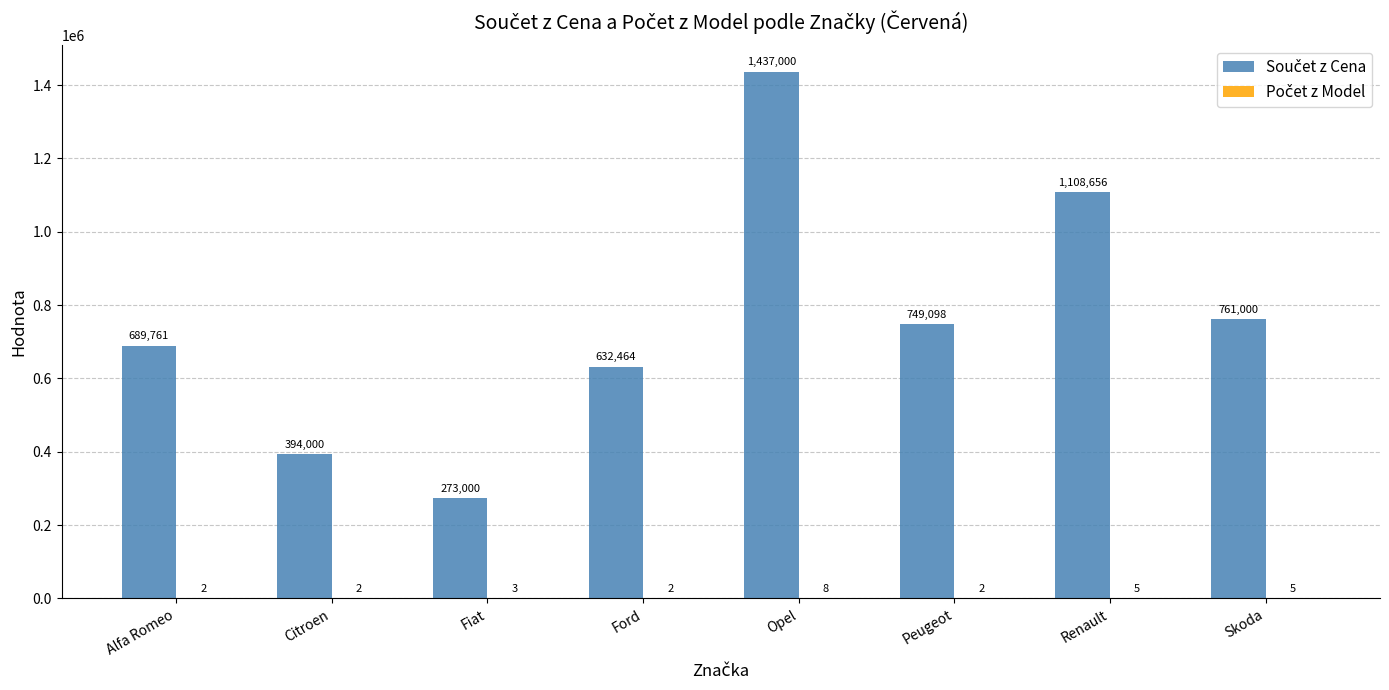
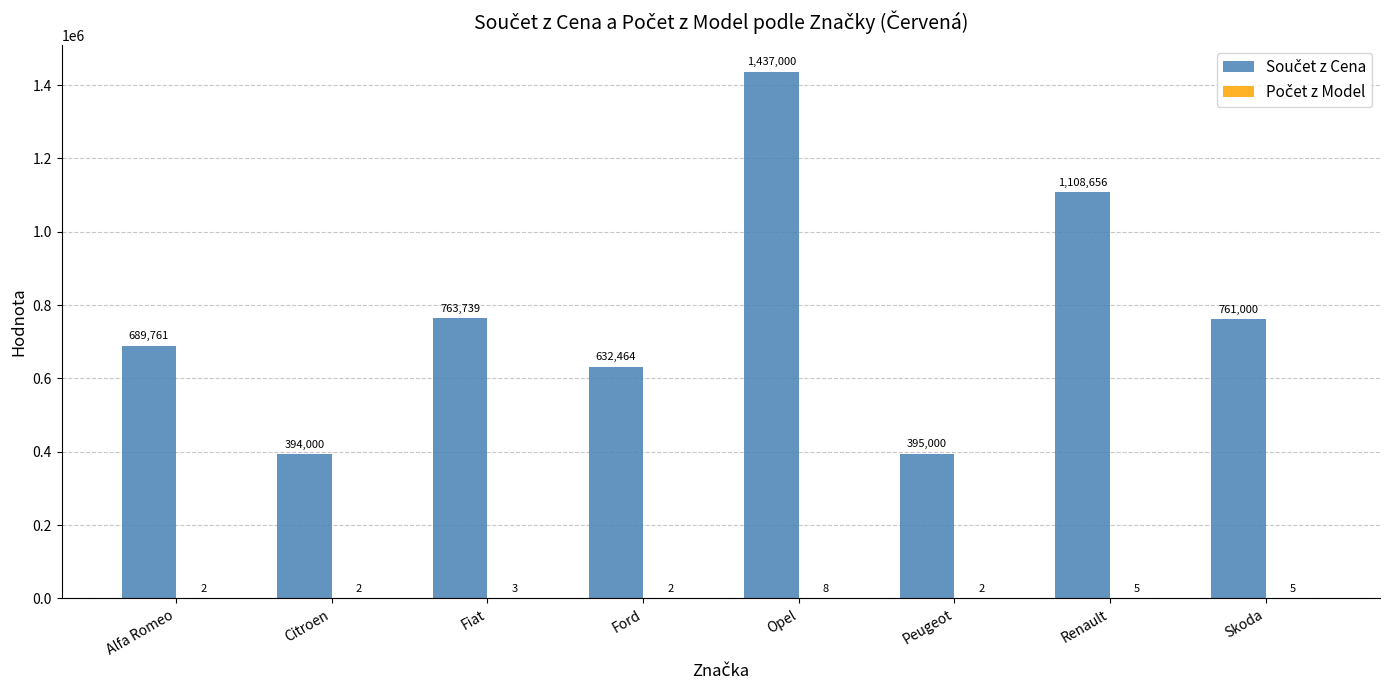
Součet z Cena, Fiat: 273,000 -> 763,739
Součet z Cena, Peugeot: 749,098 -> 395,000
